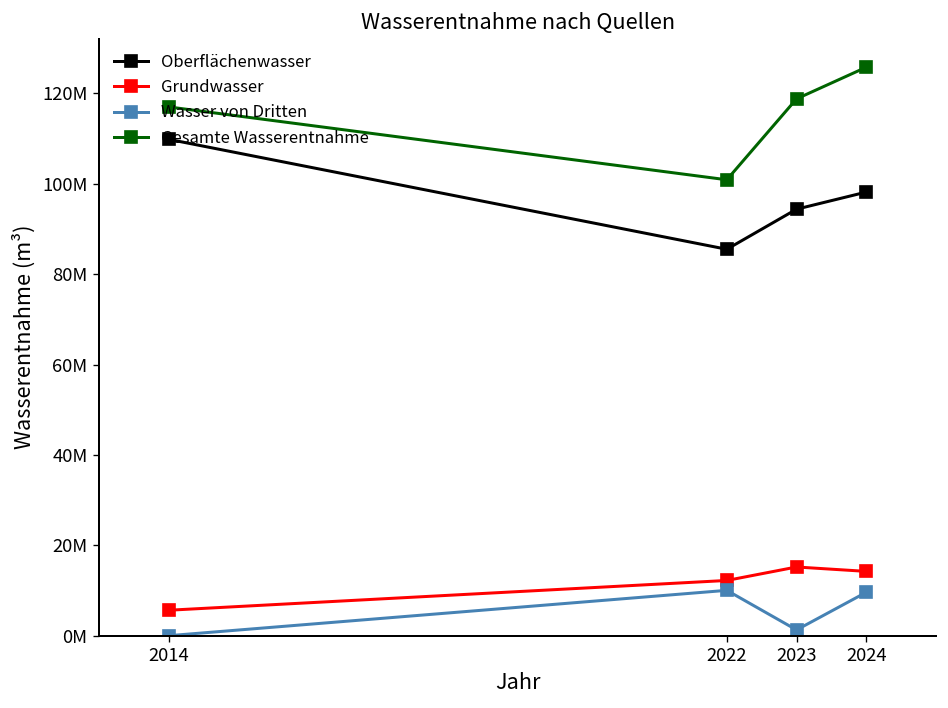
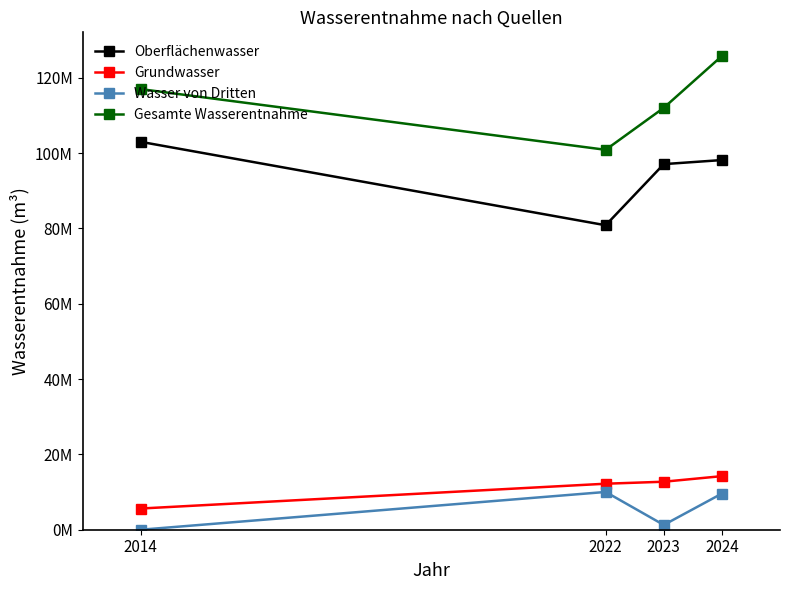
Oberflächenwasser, 2014: 110000000 -> 103000000
Oberflächenwasser, 2022: 86000000 -> 81000000
Oberflächenwasser, 2023: 94000000 -> 97000000
Grundwasser, 2023: 15000000 -> 13000000
Gesamte Wasserentnahme, 2023: 119000000 -> 112000000
